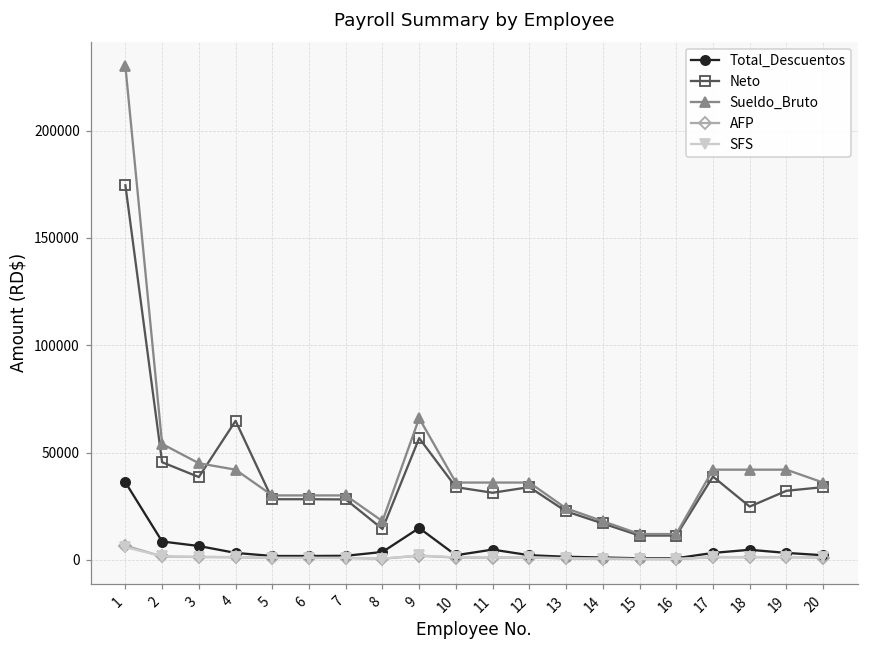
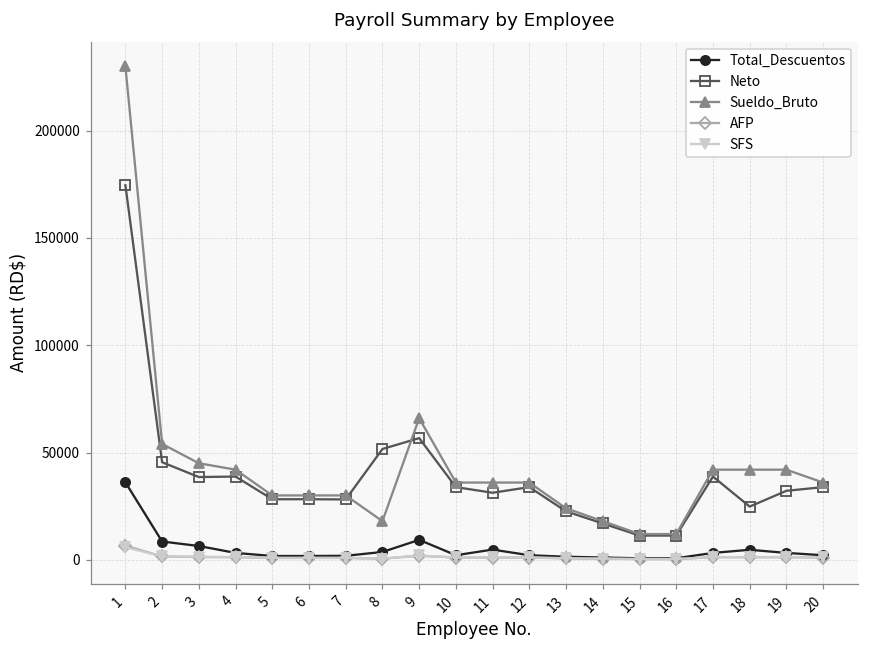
Neto, 4: 65000 -> 39000
Neto, 8: 14000 -> 52000
Total_Descuentos, 9: 15000 -> 9000
